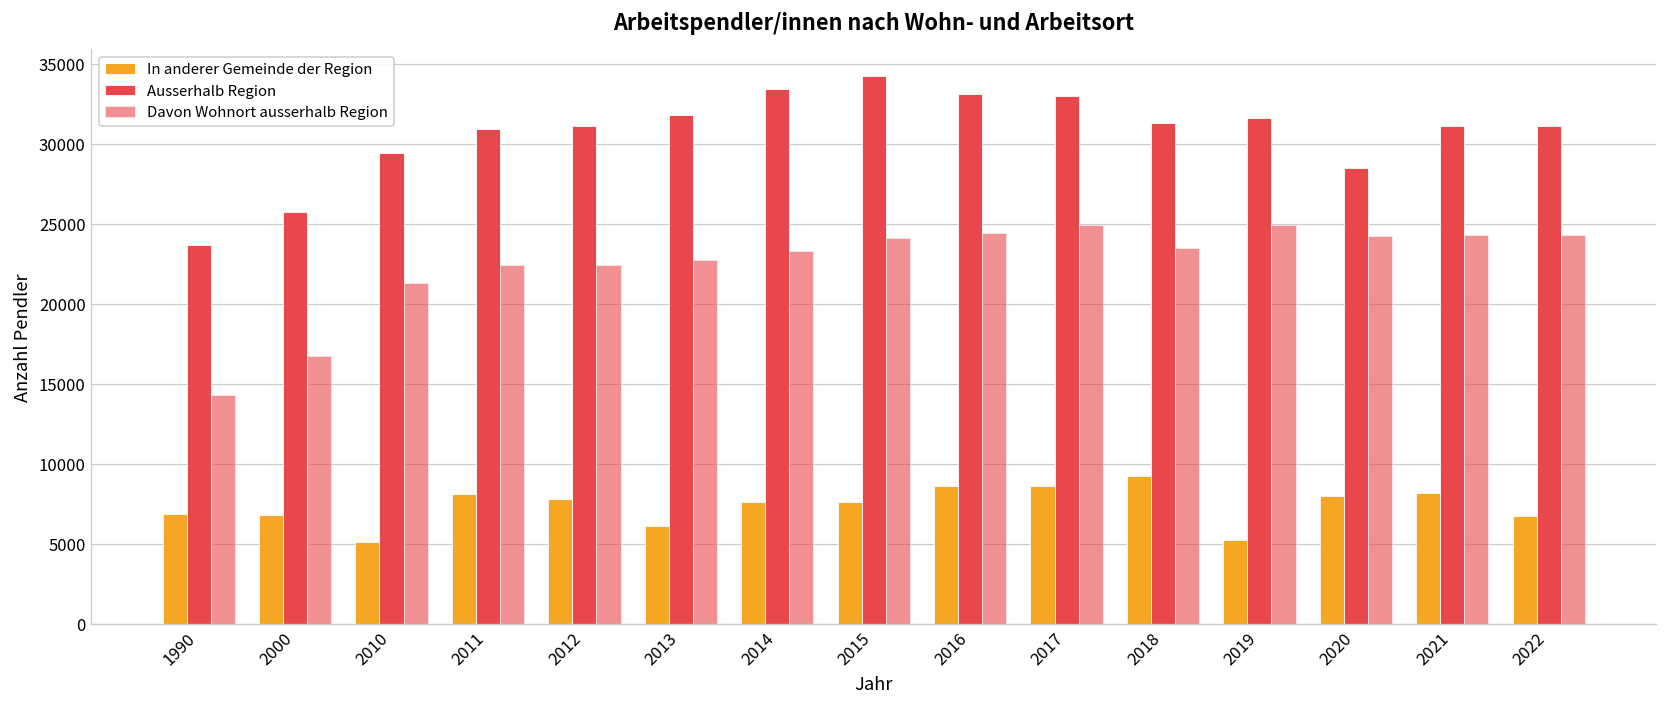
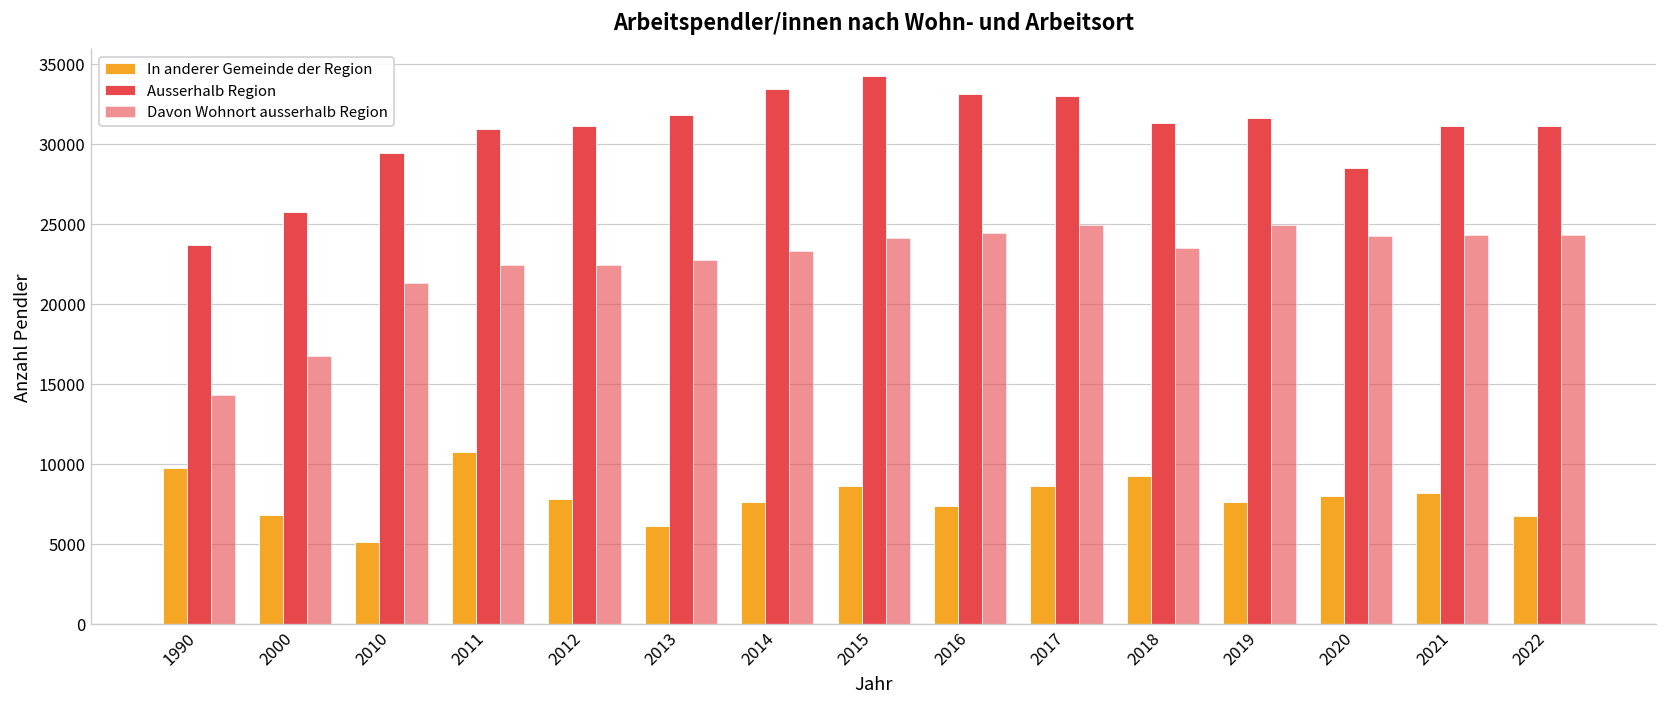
In anderer Gemeinde der Region, 1990: 6900 -> 9700
In anderer Gemeinde der Region, 2011: 8100 -> 10700
In anderer Gemeinde der Region, 2015: 7600 -> 8600
In anderer Gemeinde der Region, 2016: 8600 -> 7400
In anderer Gemeinde der Region, 2019: 5200 -> 7600
